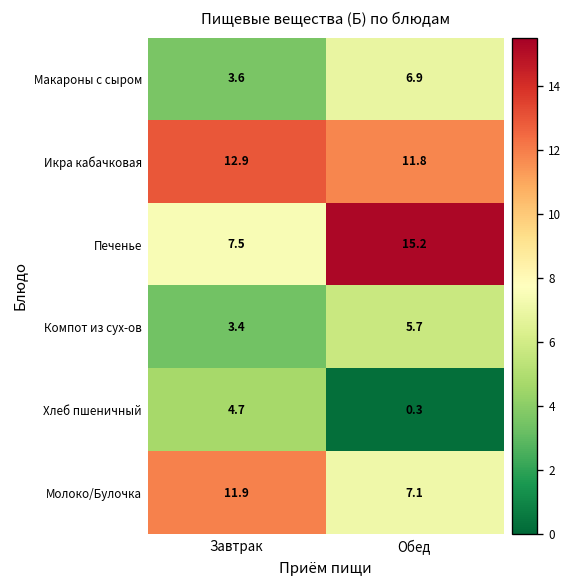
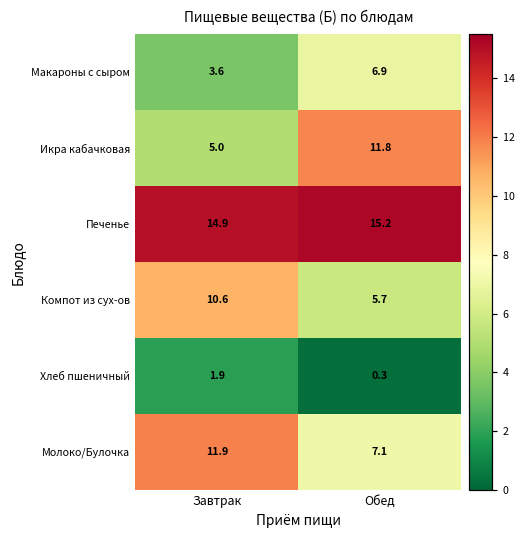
Икра кабачковая, Завтрак: 12.9 -> 5.0
Печенье, Завтрак: 7.5 -> 14.9
Компот из сух-ов, Завтрак: 3.4 -> 10.6
Хлеб пшеничный, Завтрак: 4.7 -> 1.9
